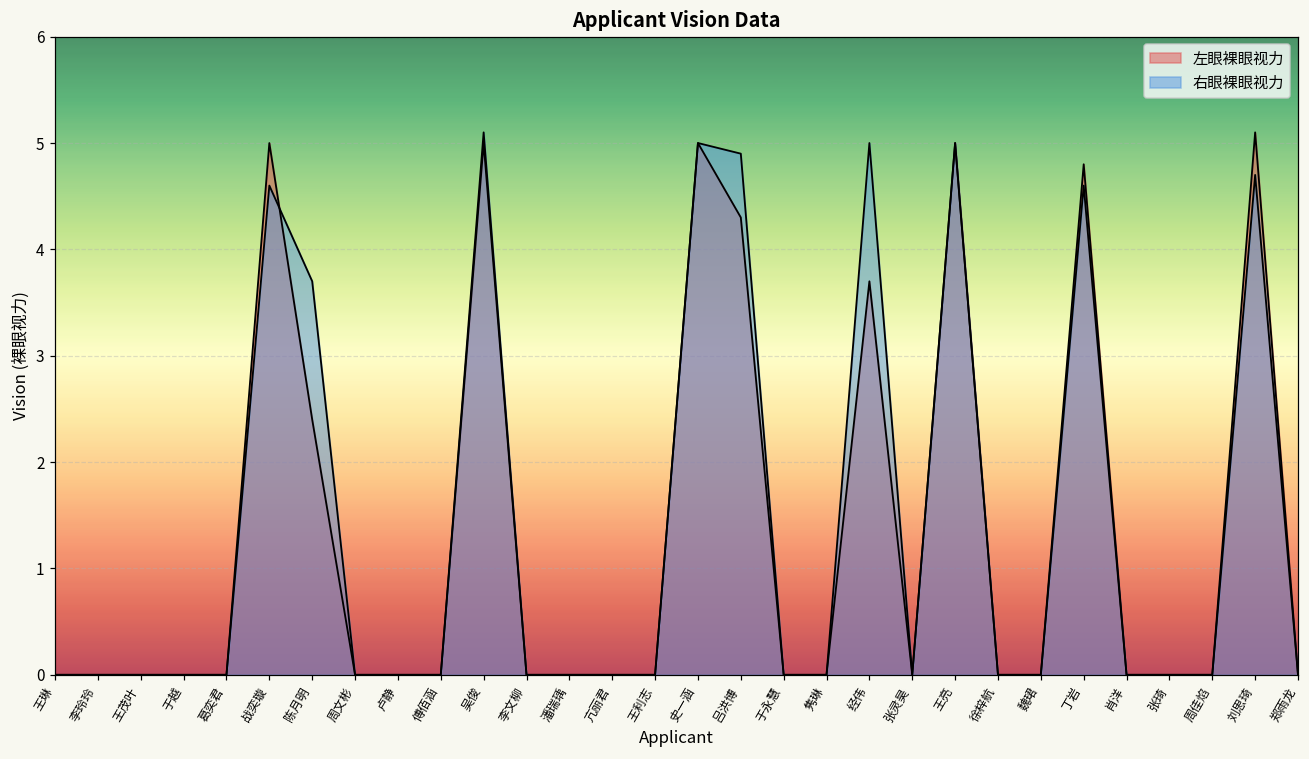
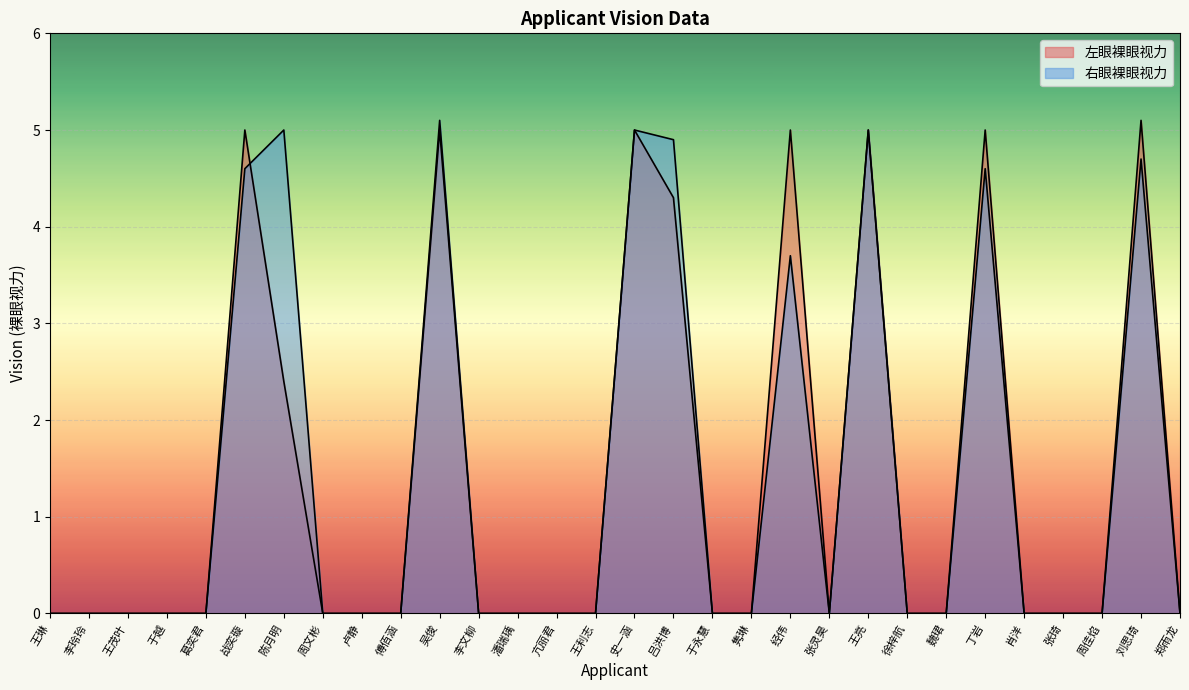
右眼裸眼视力, 陈月明: 3.7 -> 5.0
左眼裸眼视力, 经伟: 3.7 -> 5.0
右眼裸眼视力, 经伟: 5.0 -> 3.7
左眼裸眼视力, 丁岩: 4.8 -> 5.0
